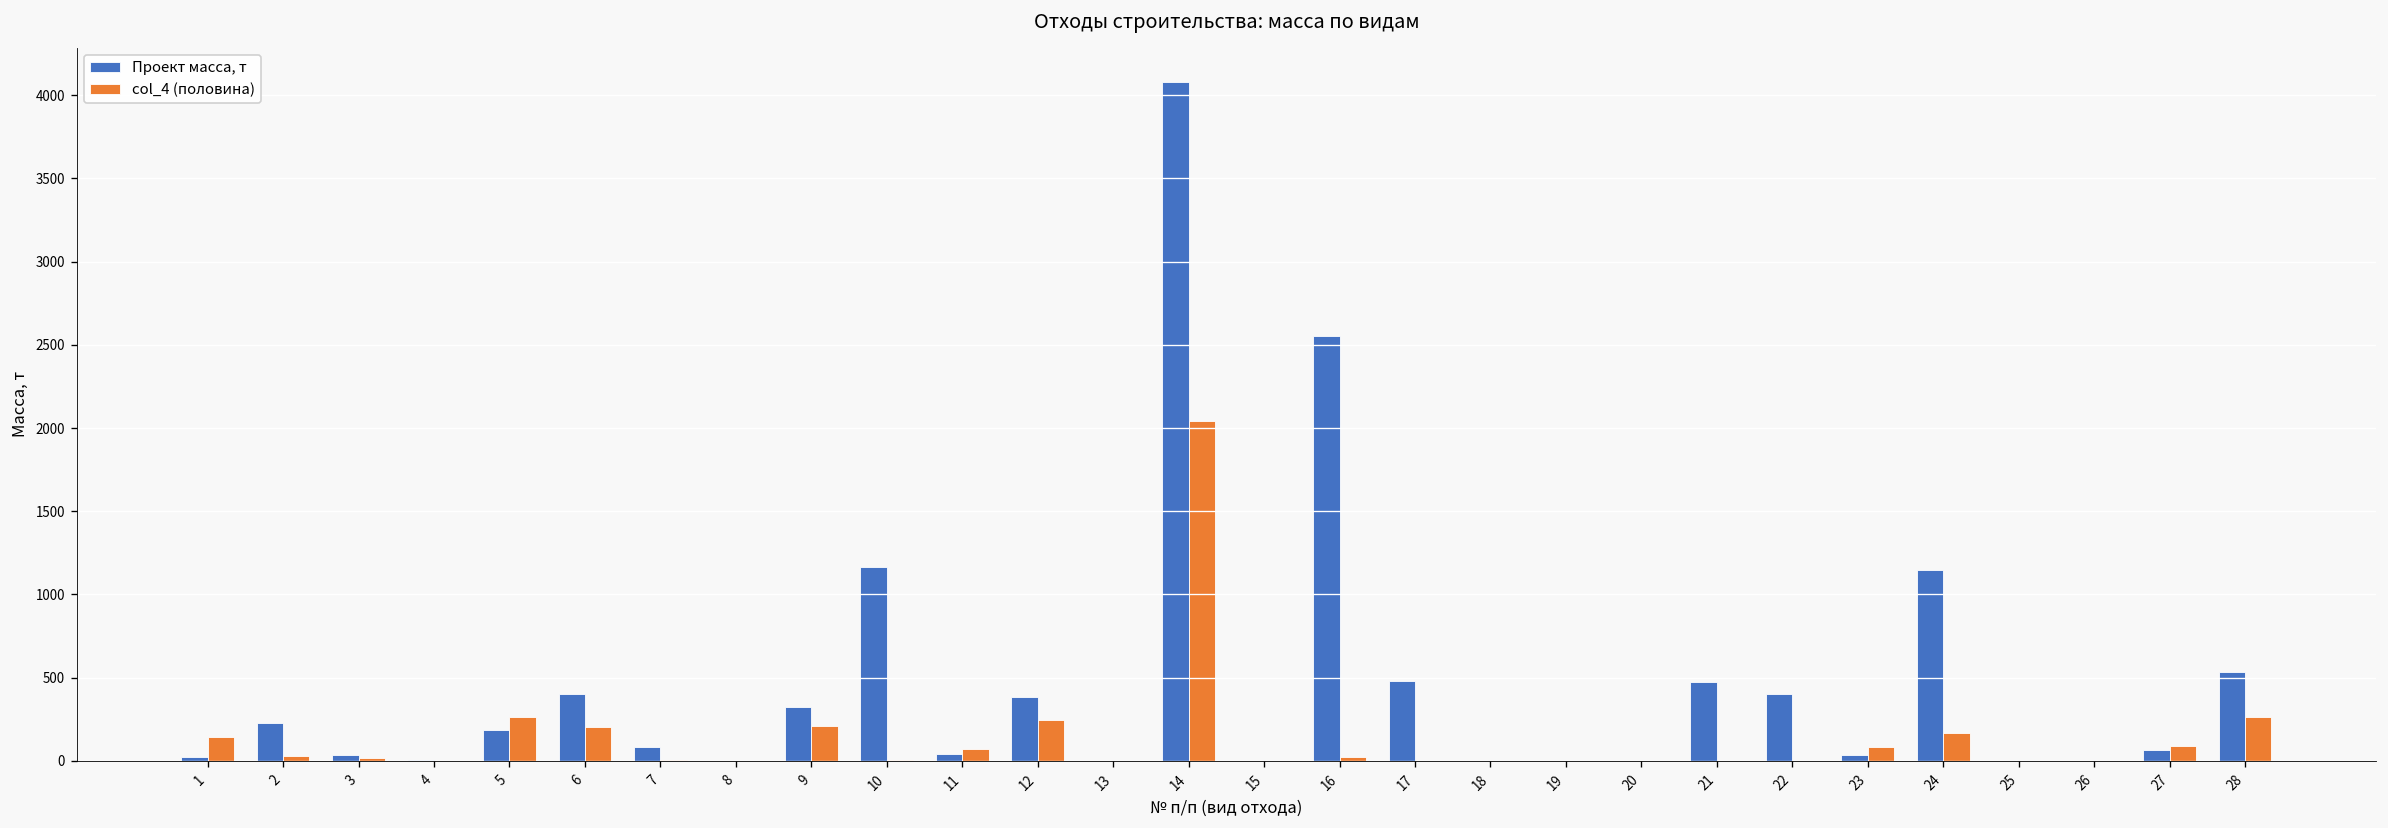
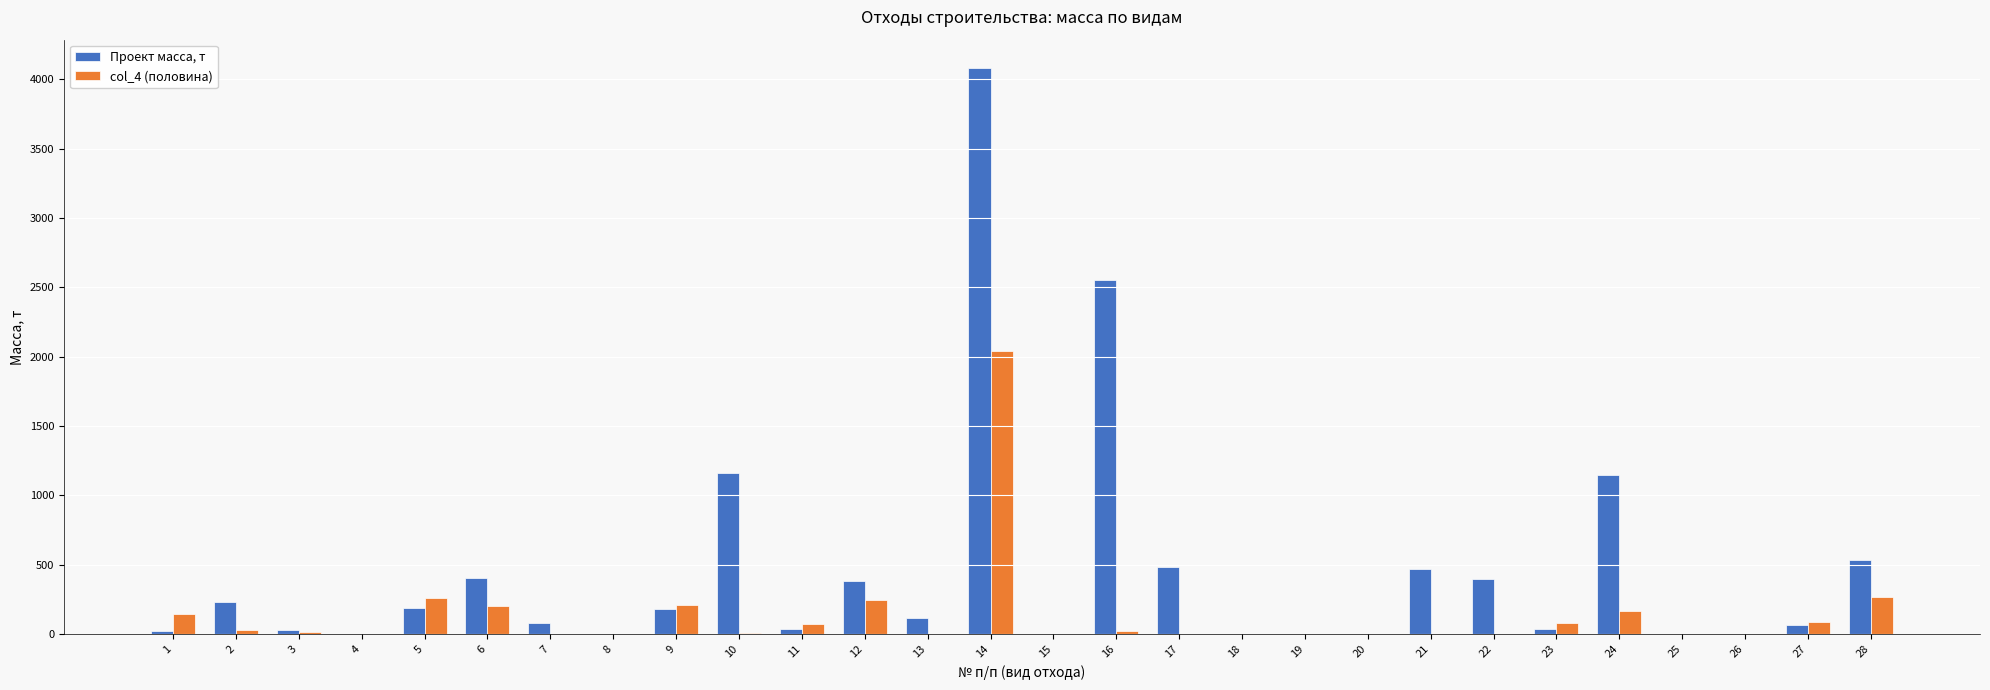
Проект масса, т, 9: 320 -> 180
Проект масса, т, 13: 0 -> 110
